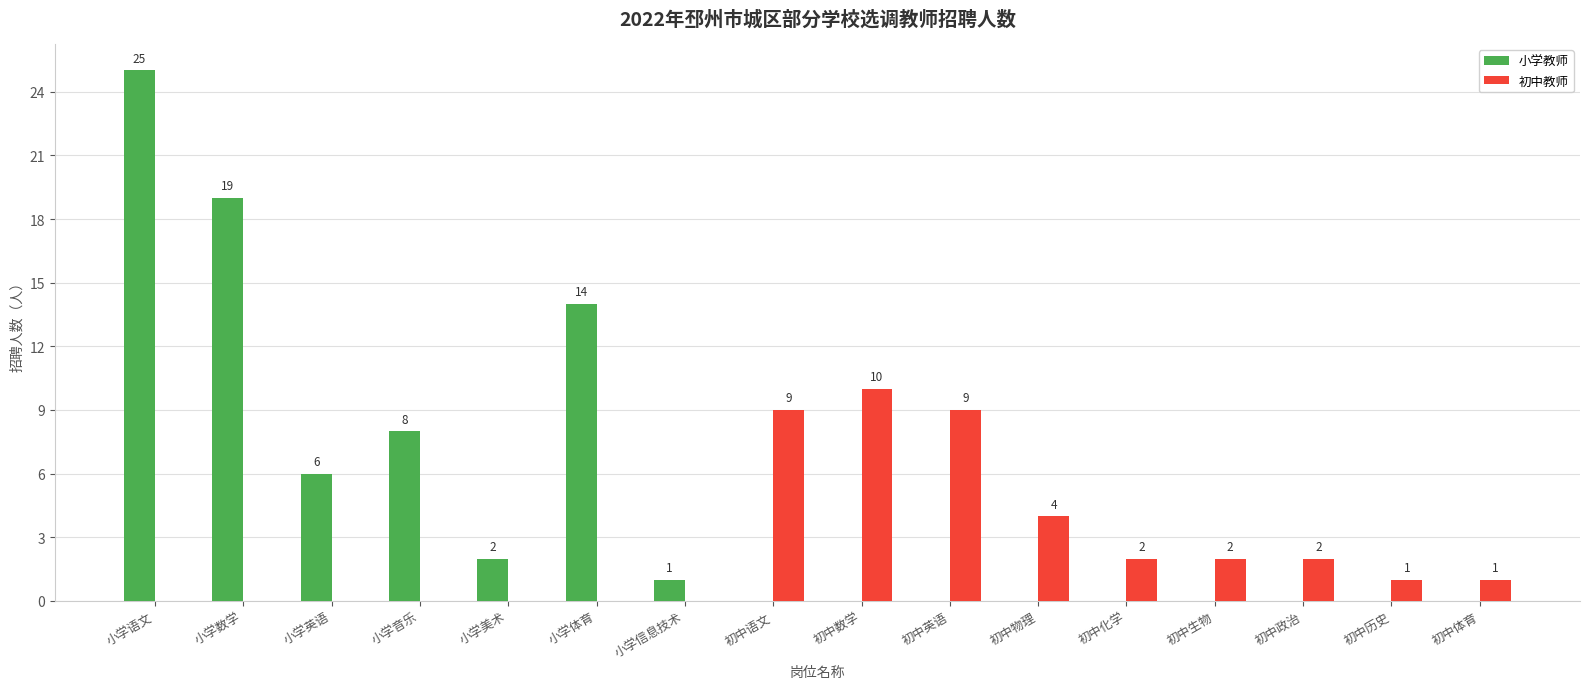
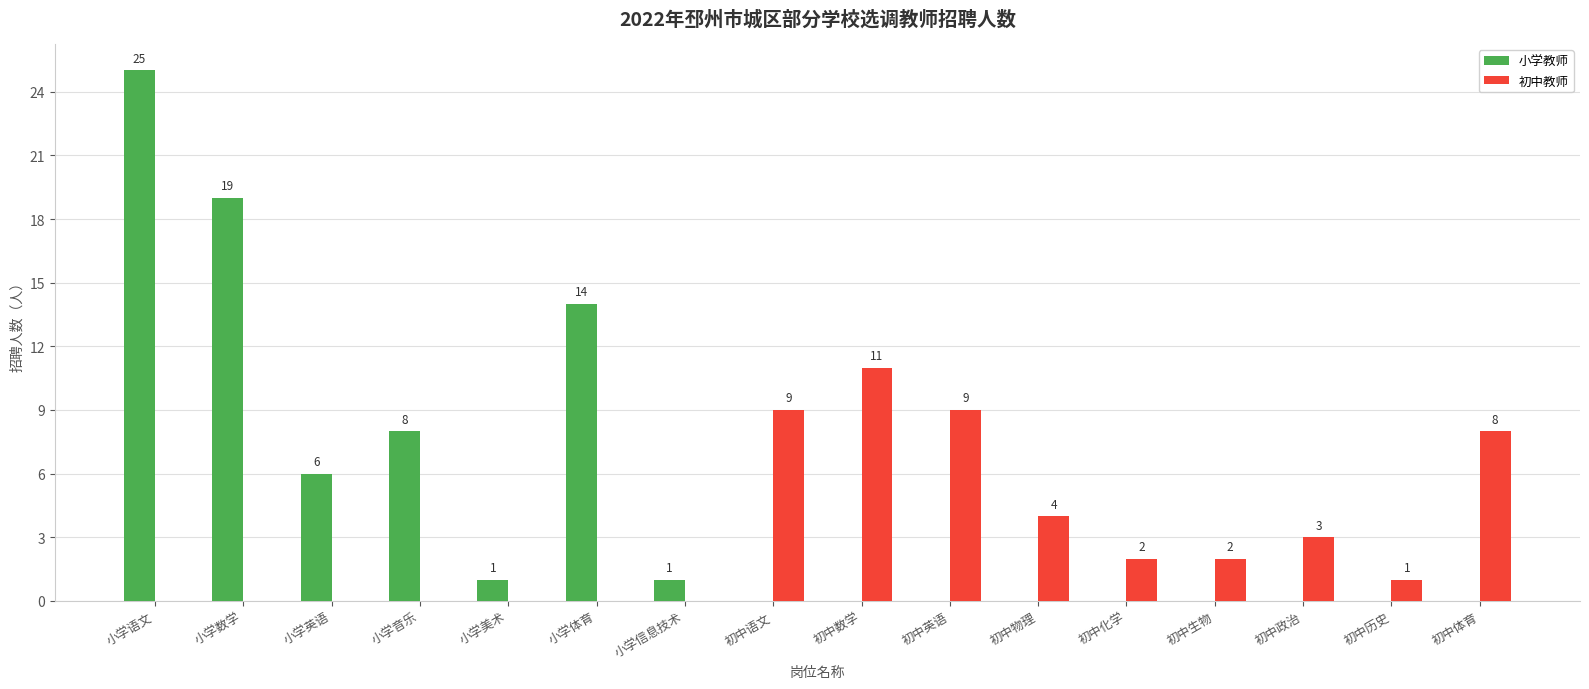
小学教师, 小学美术: 2 -> 1
初中教师, 初中数学: 10 -> 11
初中教师, 初中政治: 2 -> 3
初中教师, 初中体育: 1 -> 8
